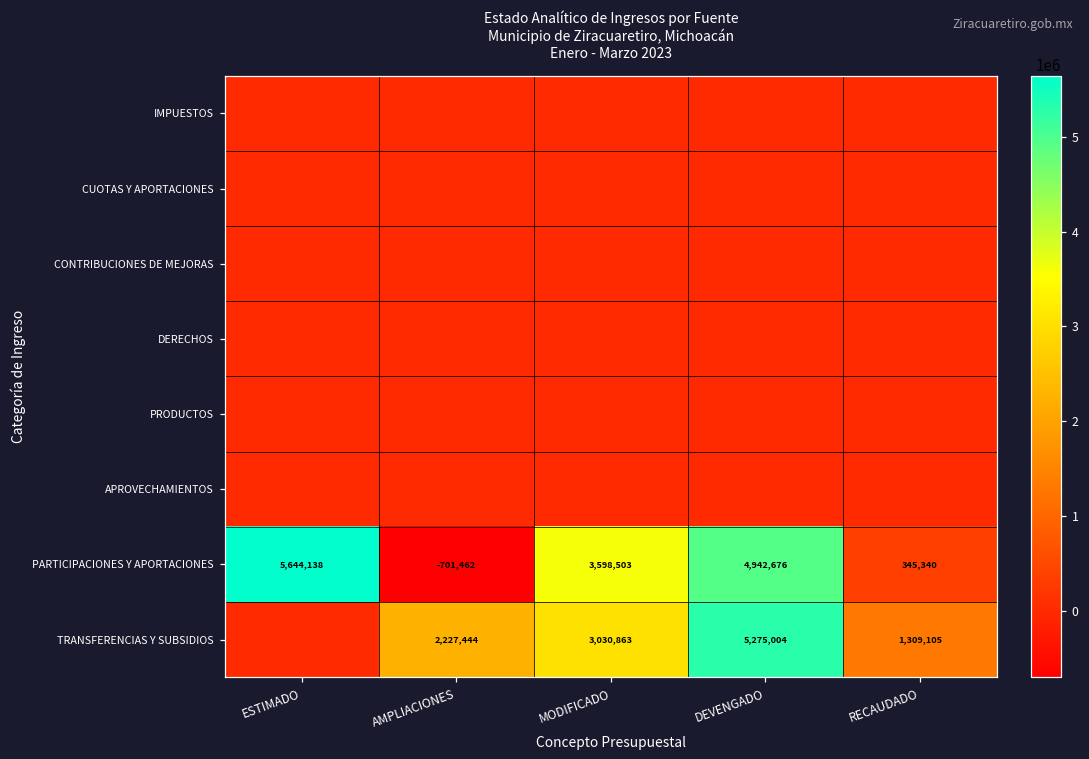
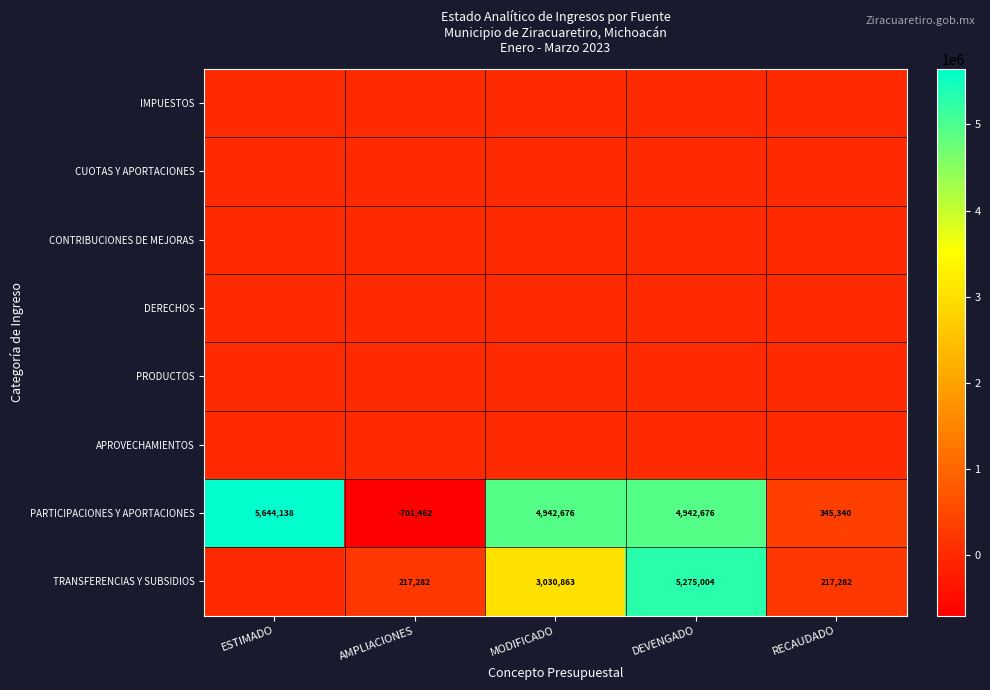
PARTICIPACIONES Y APORTACIONES, MODIFICADO: 3,598,503 -> 4,942,676
TRANSFERENCIAS Y SUBSIDIOS, AMPLIACIONES: 2,227,444 -> 217,282
TRANSFERENCIAS Y SUBSIDIOS, RECAUDADO: 1,309,105 -> 217,282
